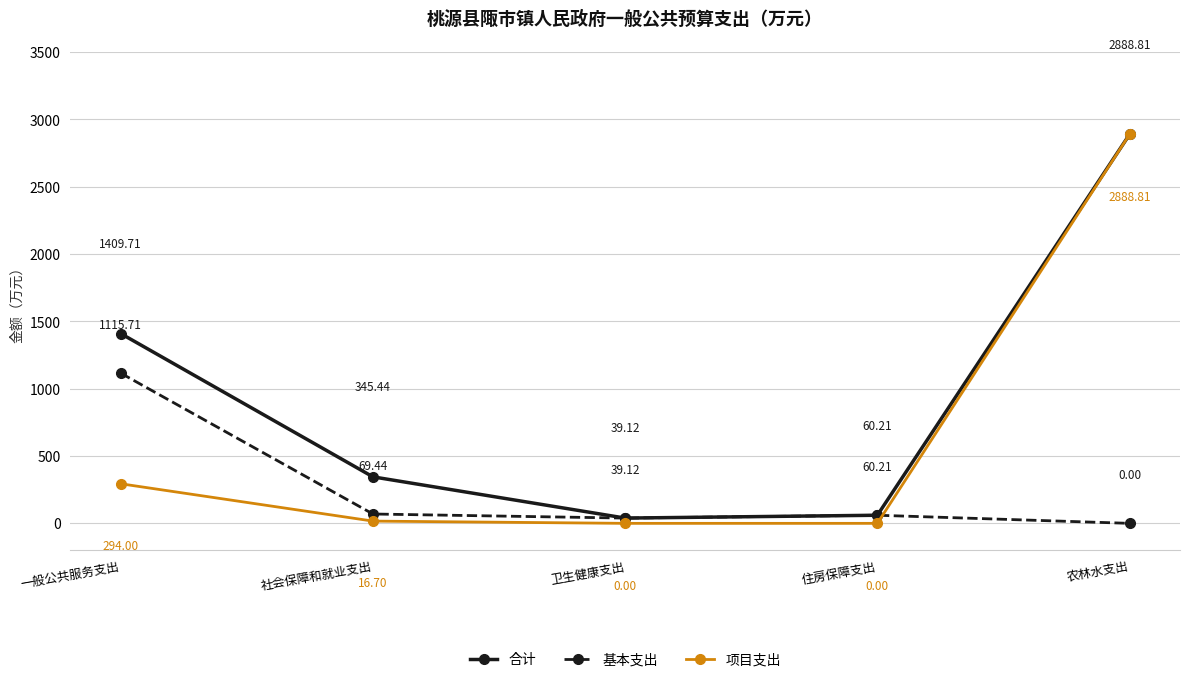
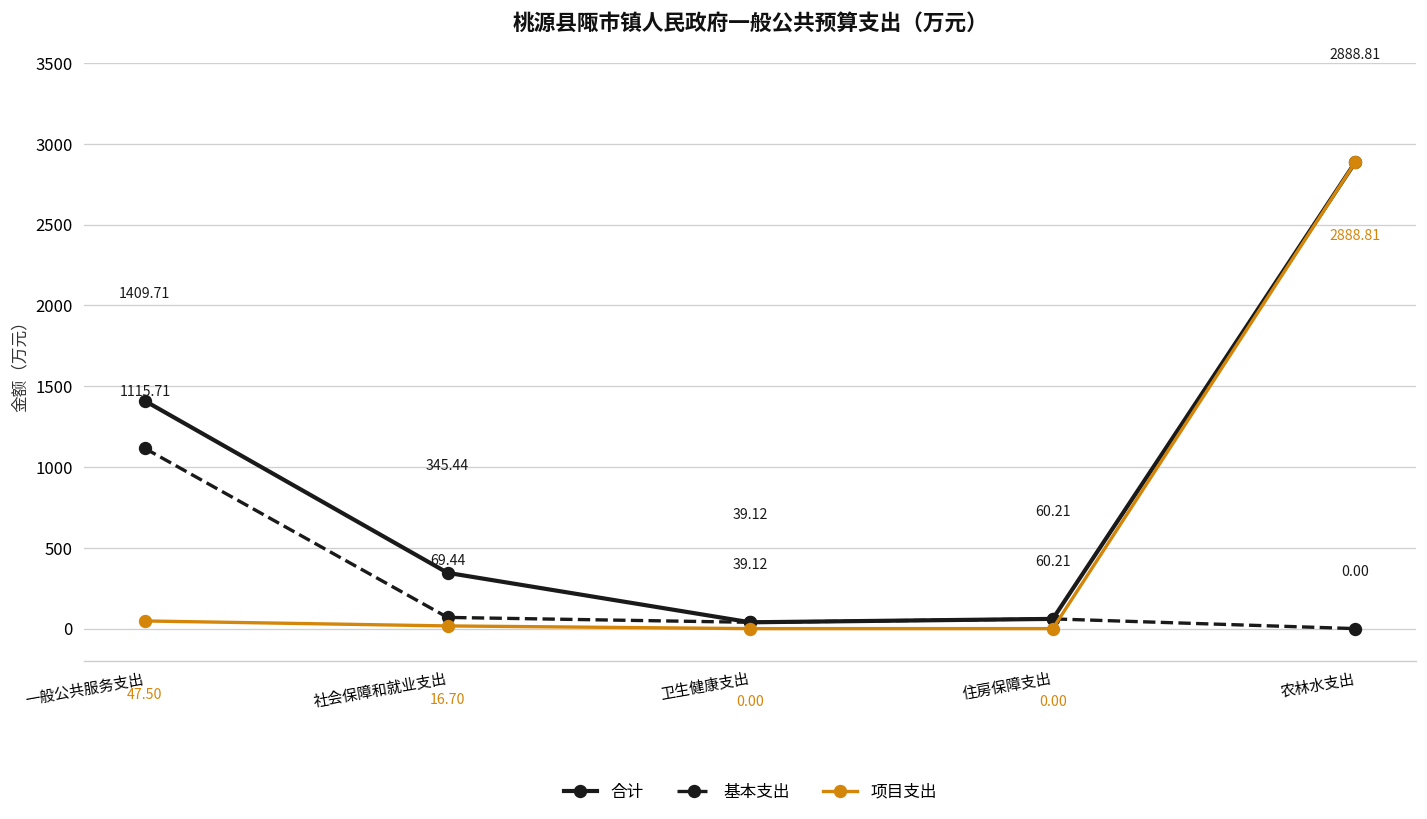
项目支出, 一般公共服务支出: 294.00 -> 47.50
